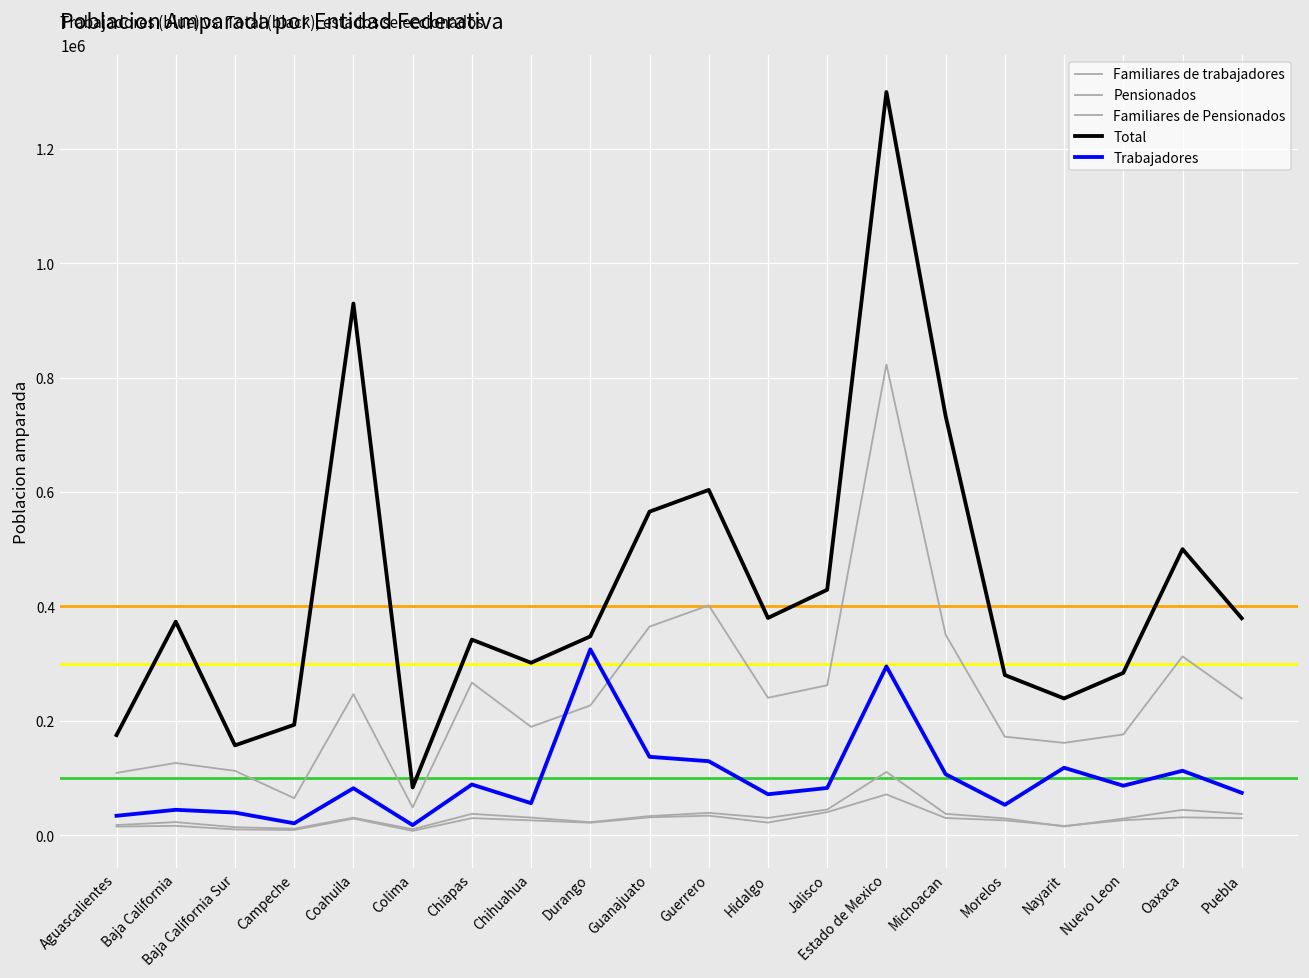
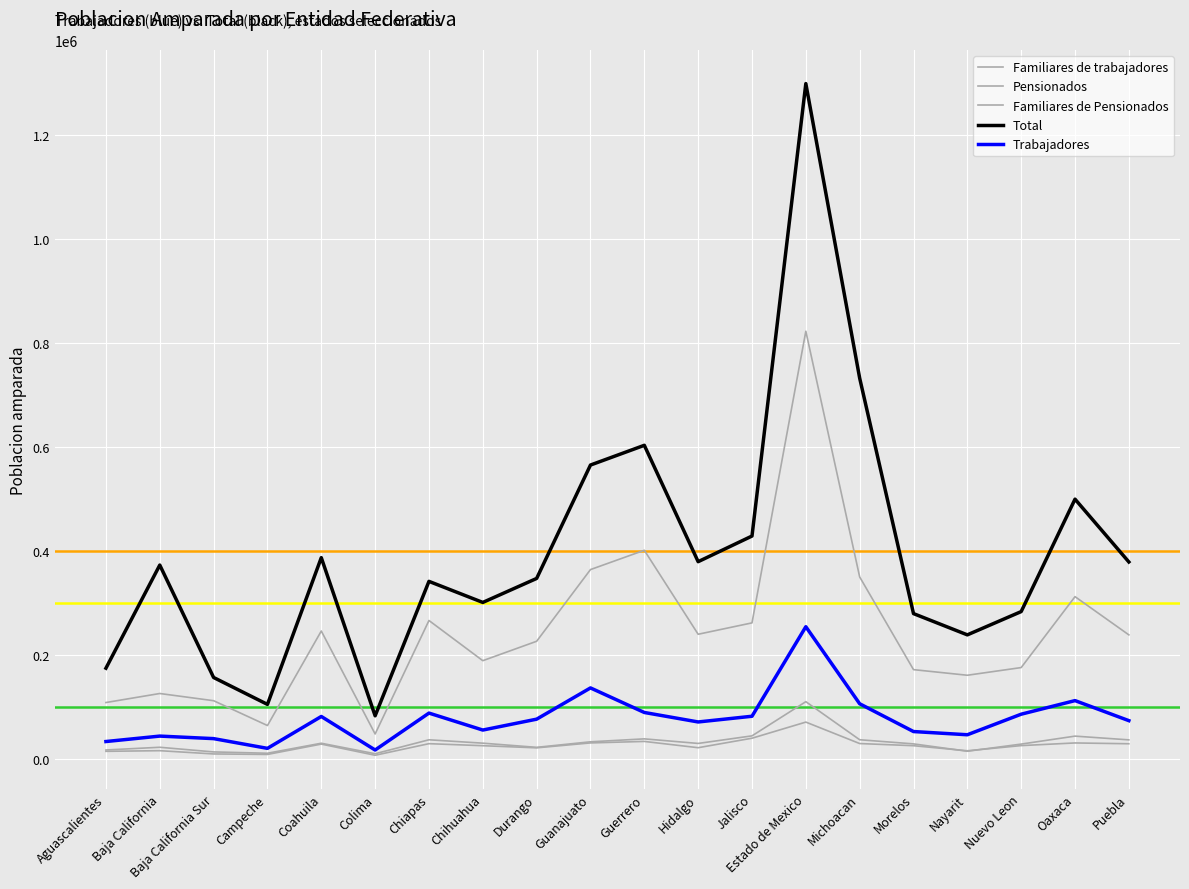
Total, Campeche: 190000 -> 110000
Total, Coahuila: 930000 -> 390000
Trabajadores, Durango: 320000 -> 80000
Trabajadores, Guerrero: 130000 -> 90000
Trabajadores, Estado de Mexico: 290000 -> 250000
Trabajadores, Nayarit: 120000 -> 50000
